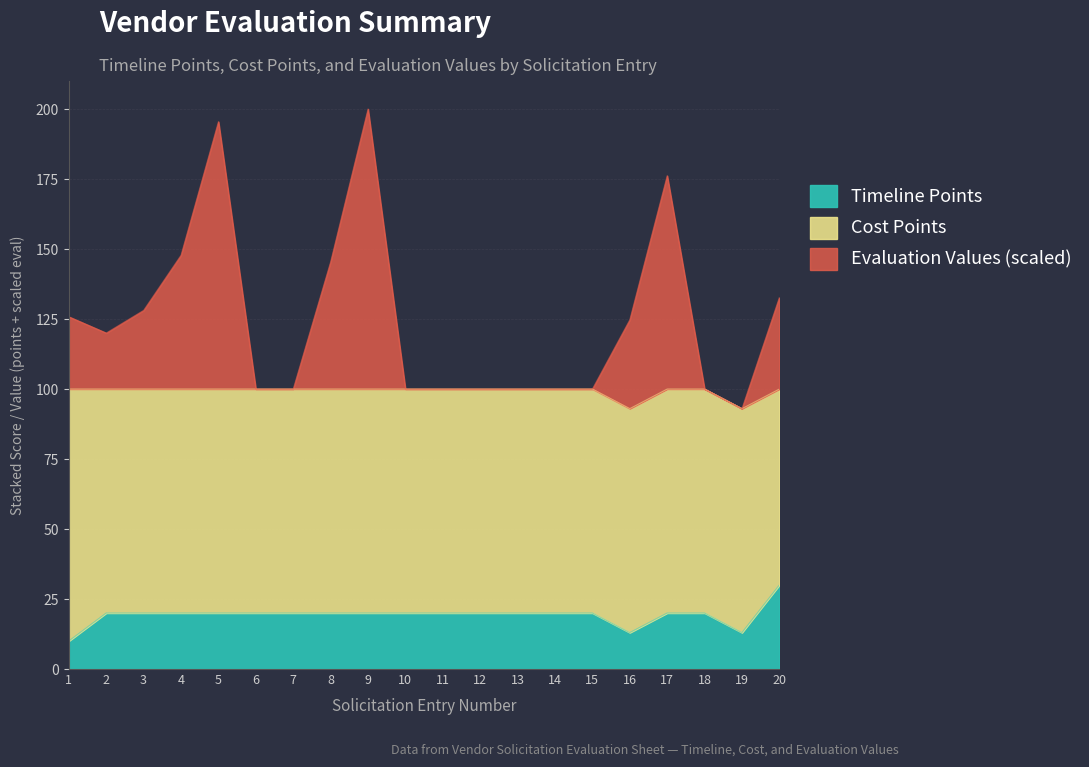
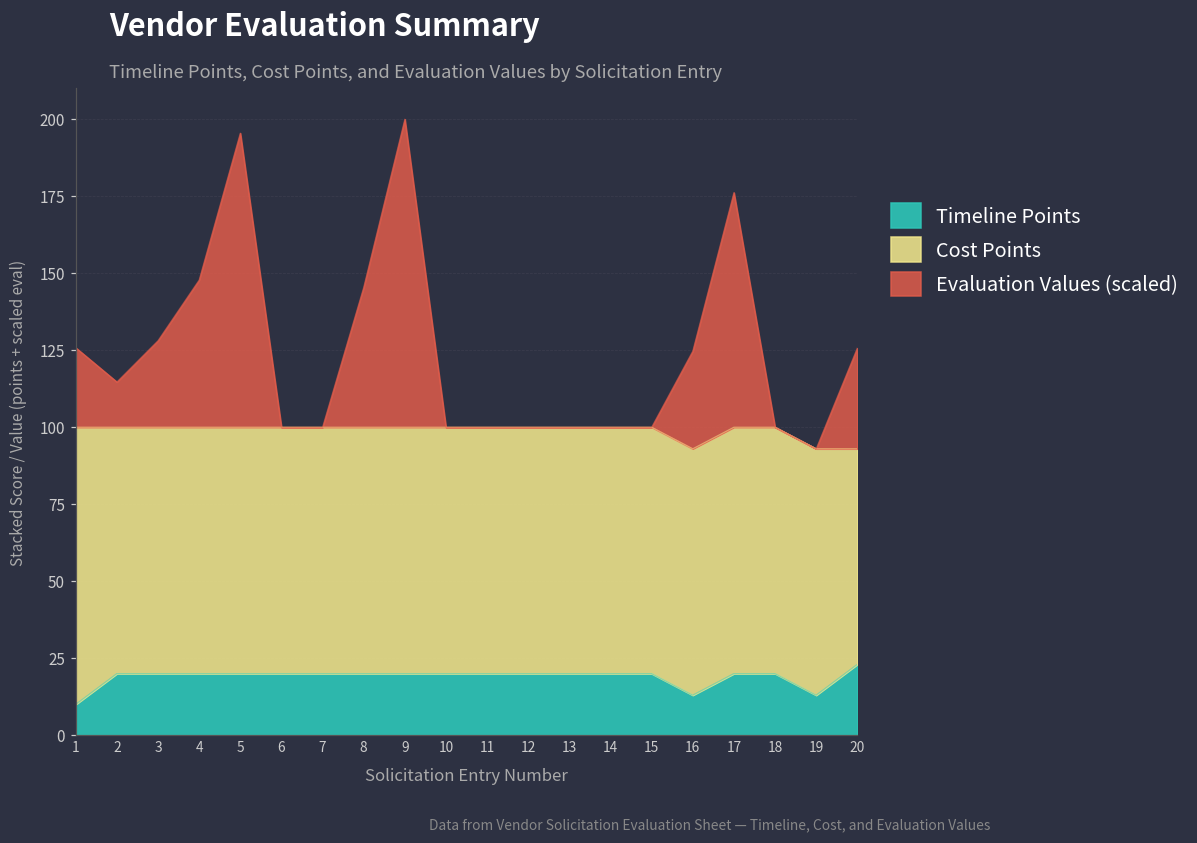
Evaluation Values (scaled), 2: 120 -> 115
Timeline Points, 20: 30 -> 23
